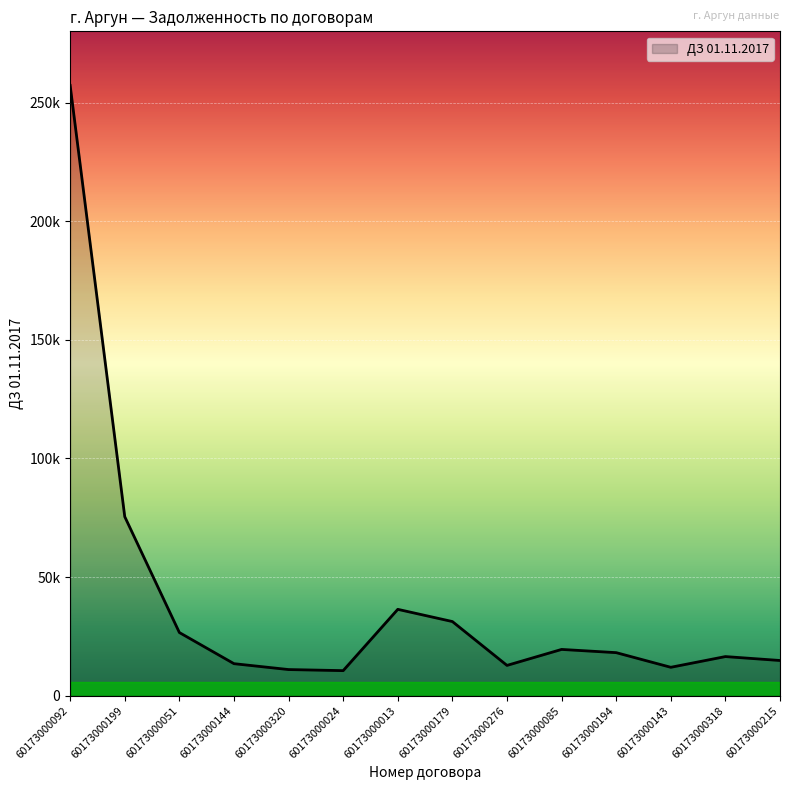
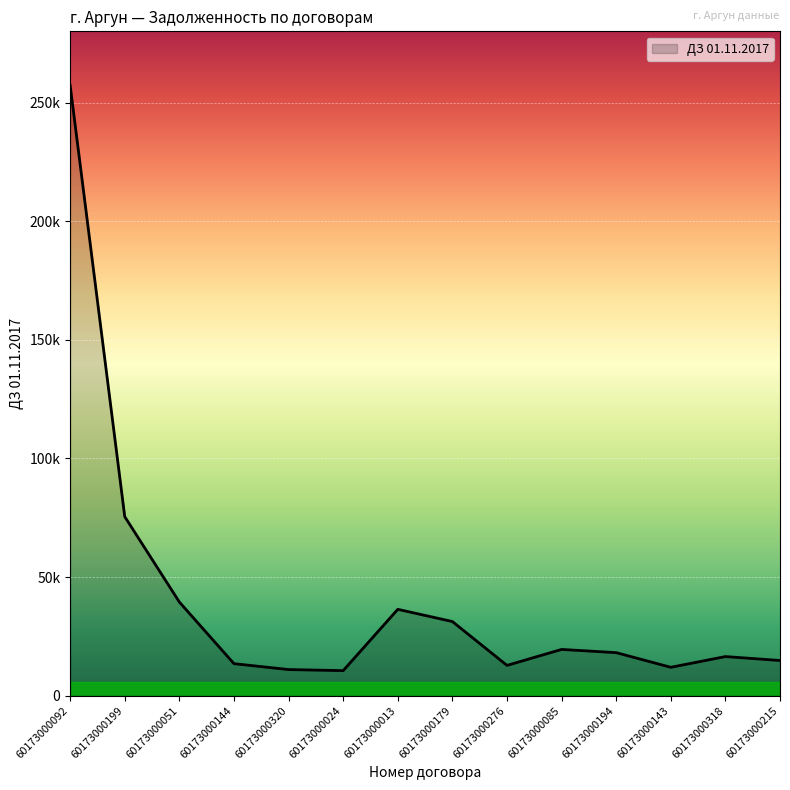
60173000051: 27000 -> 39000
